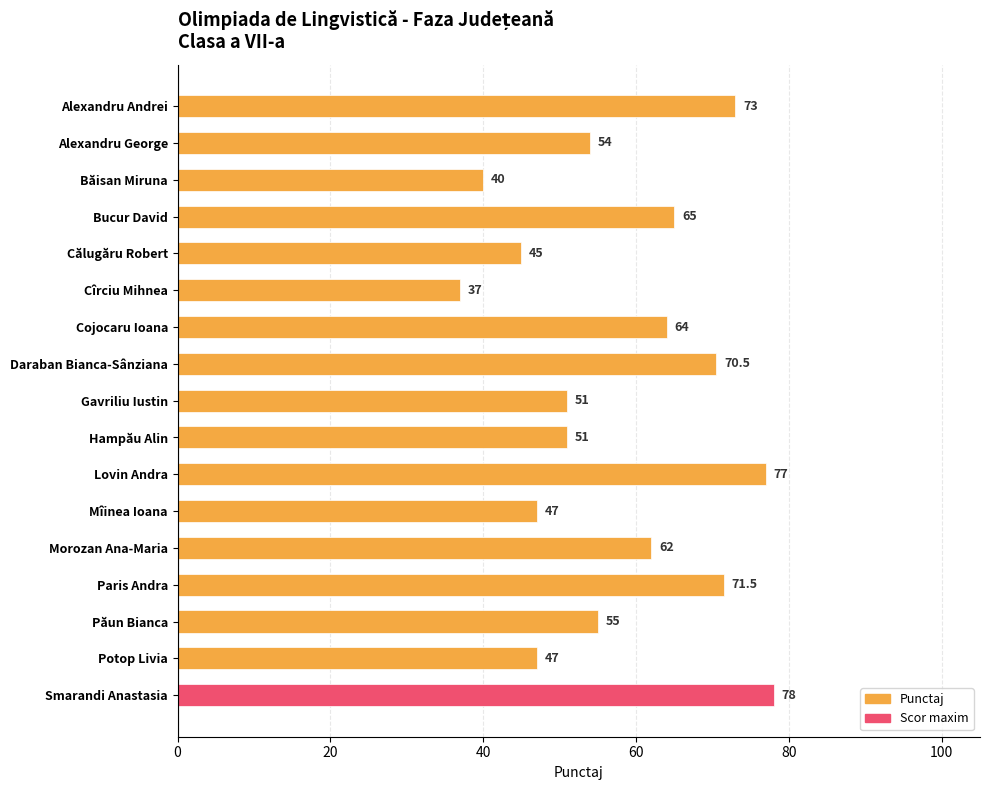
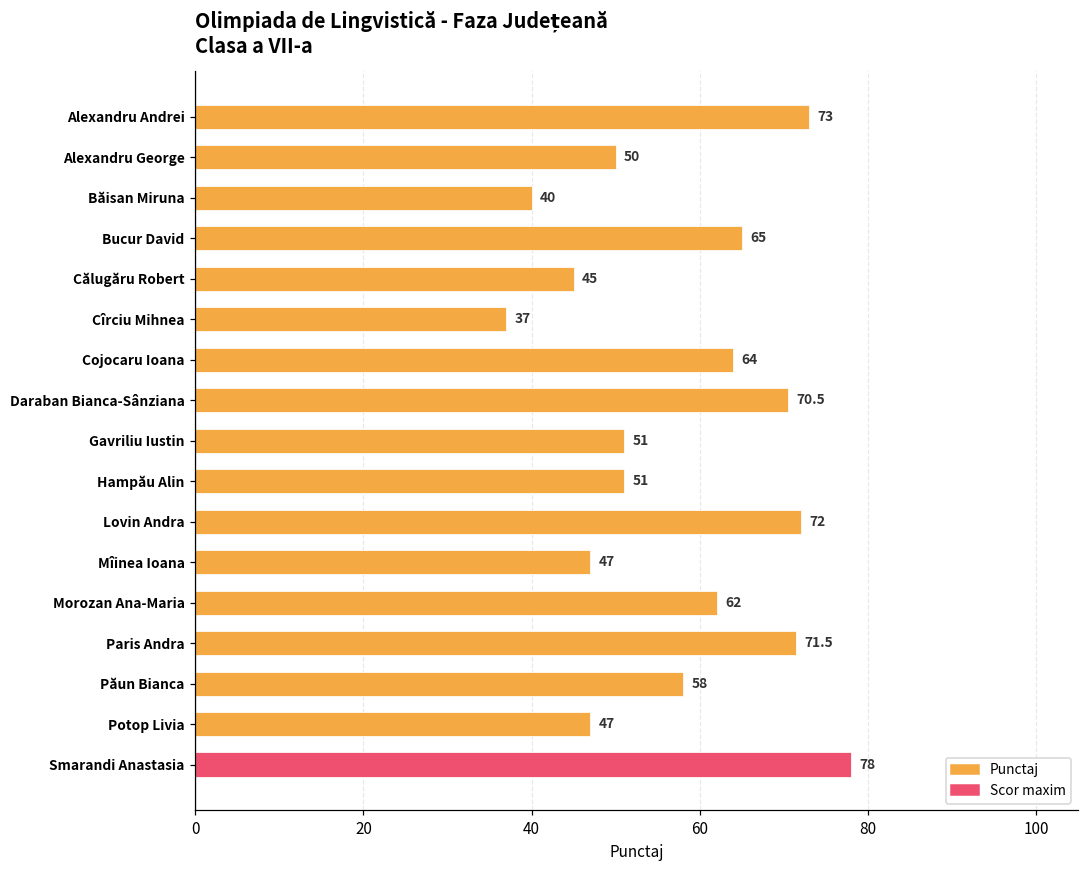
Alexandru George: 54 -> 50
Lovin Andra: 77 -> 72
Păun Bianca: 55 -> 58
